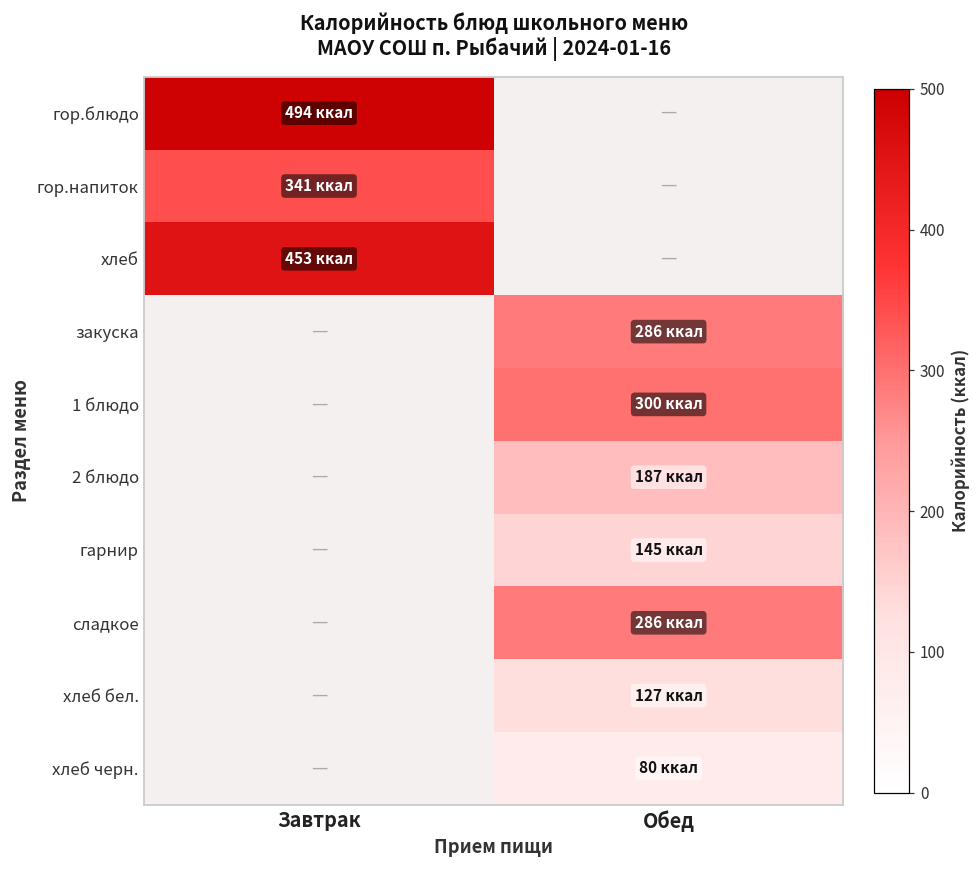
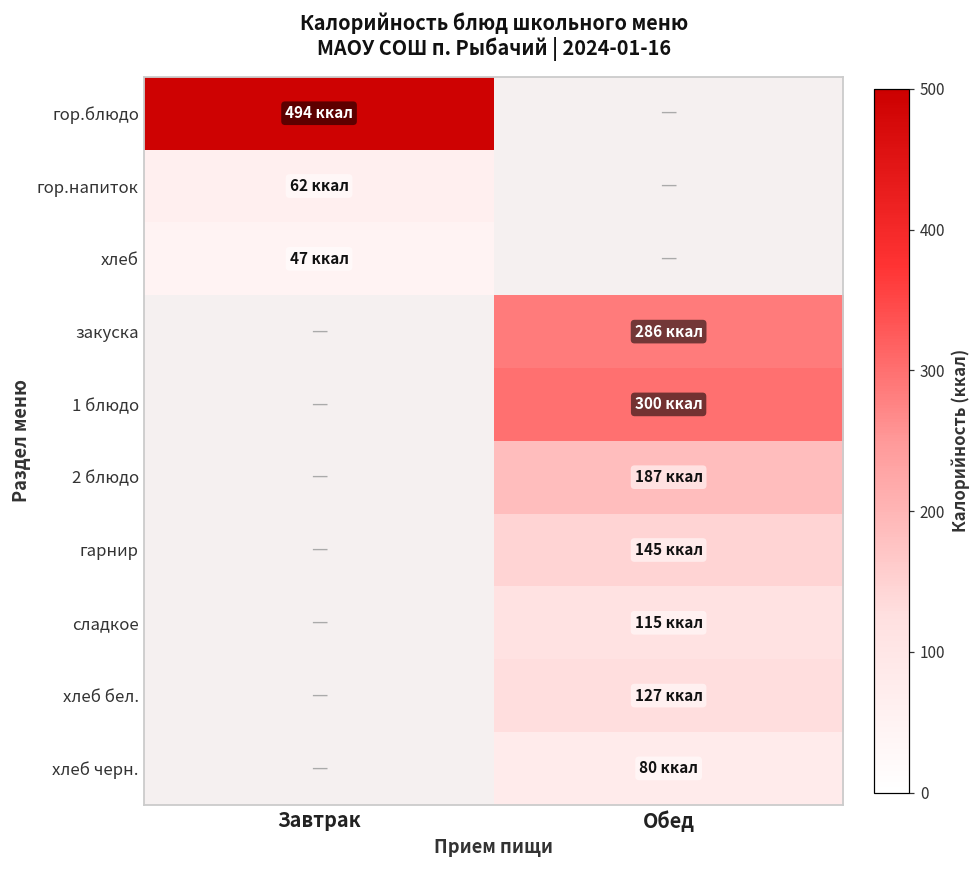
гор.напиток, Завтрак: 341 -> 62
хлеб, Завтрак: 453 -> 47
сладкое, Обед: 286 -> 115
